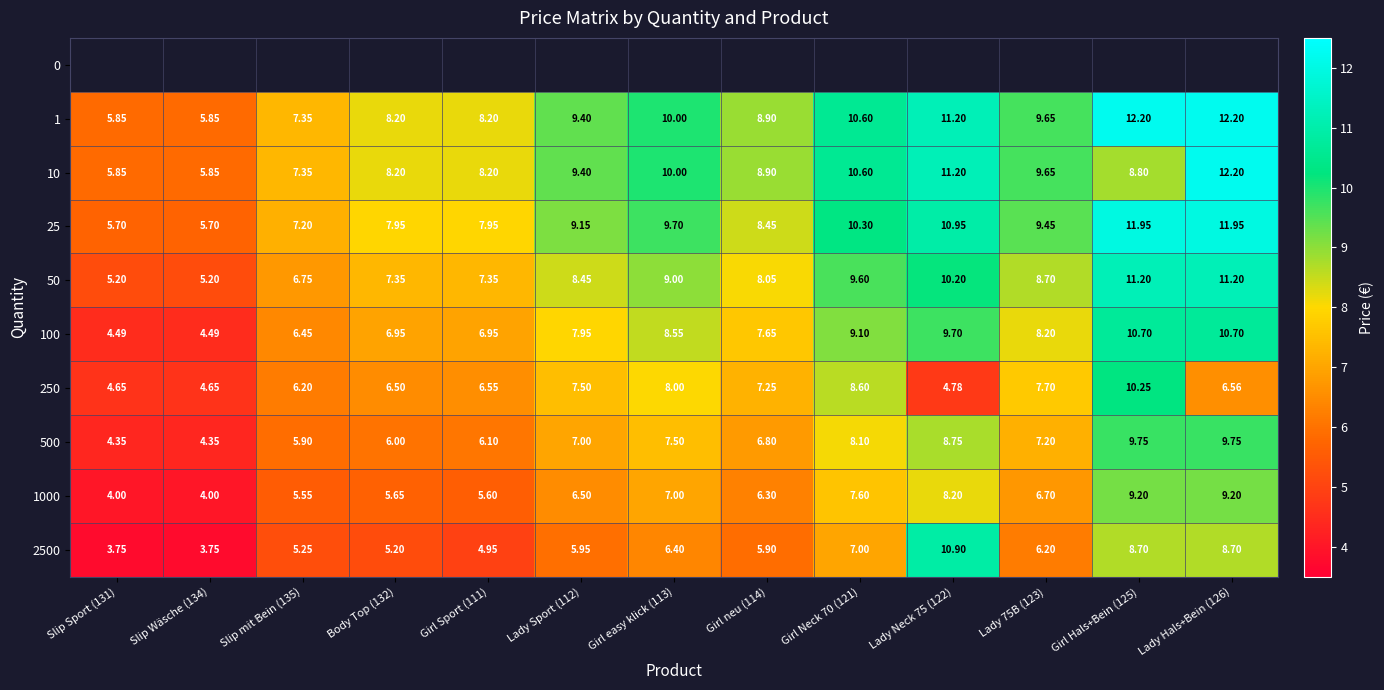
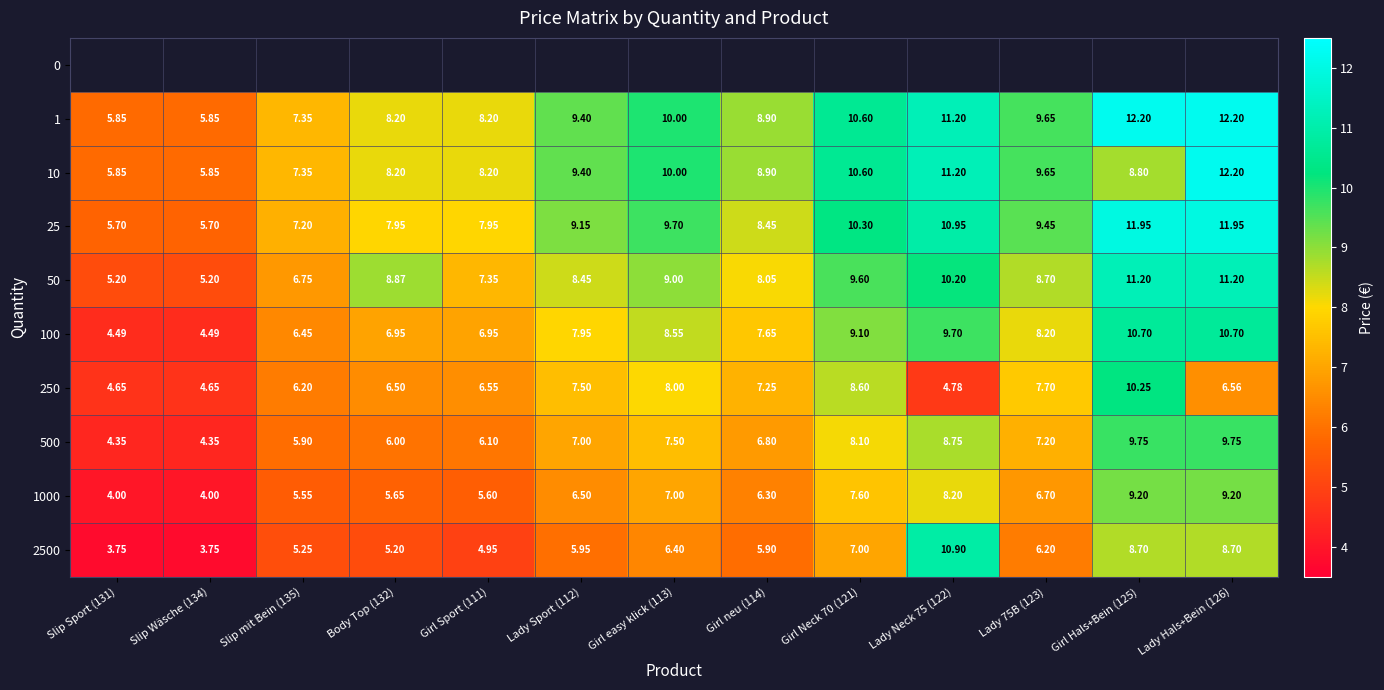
50, Body Top (132): 7.35 -> 8.87
